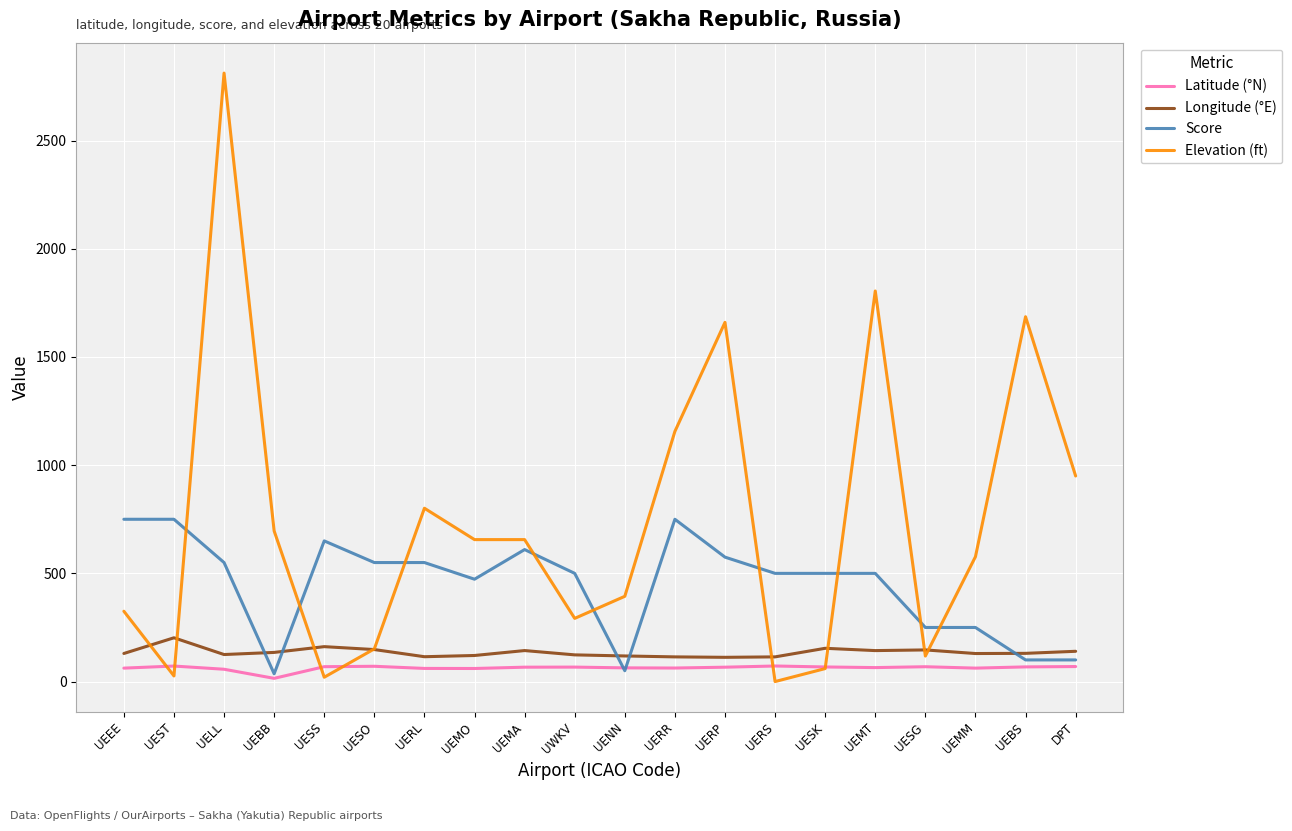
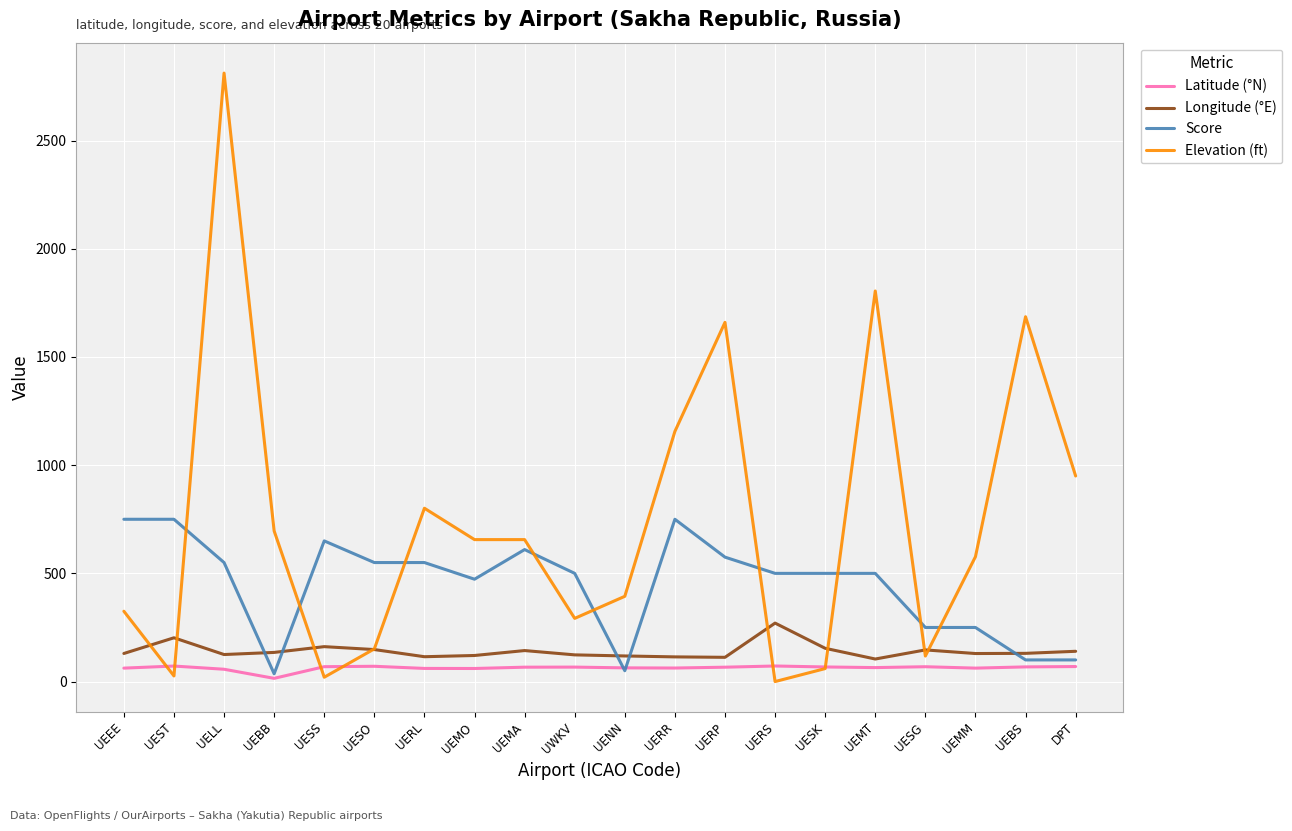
Longitude (°E), UERS: 110 -> 270
Longitude (°E), UEMT: 140 -> 100
